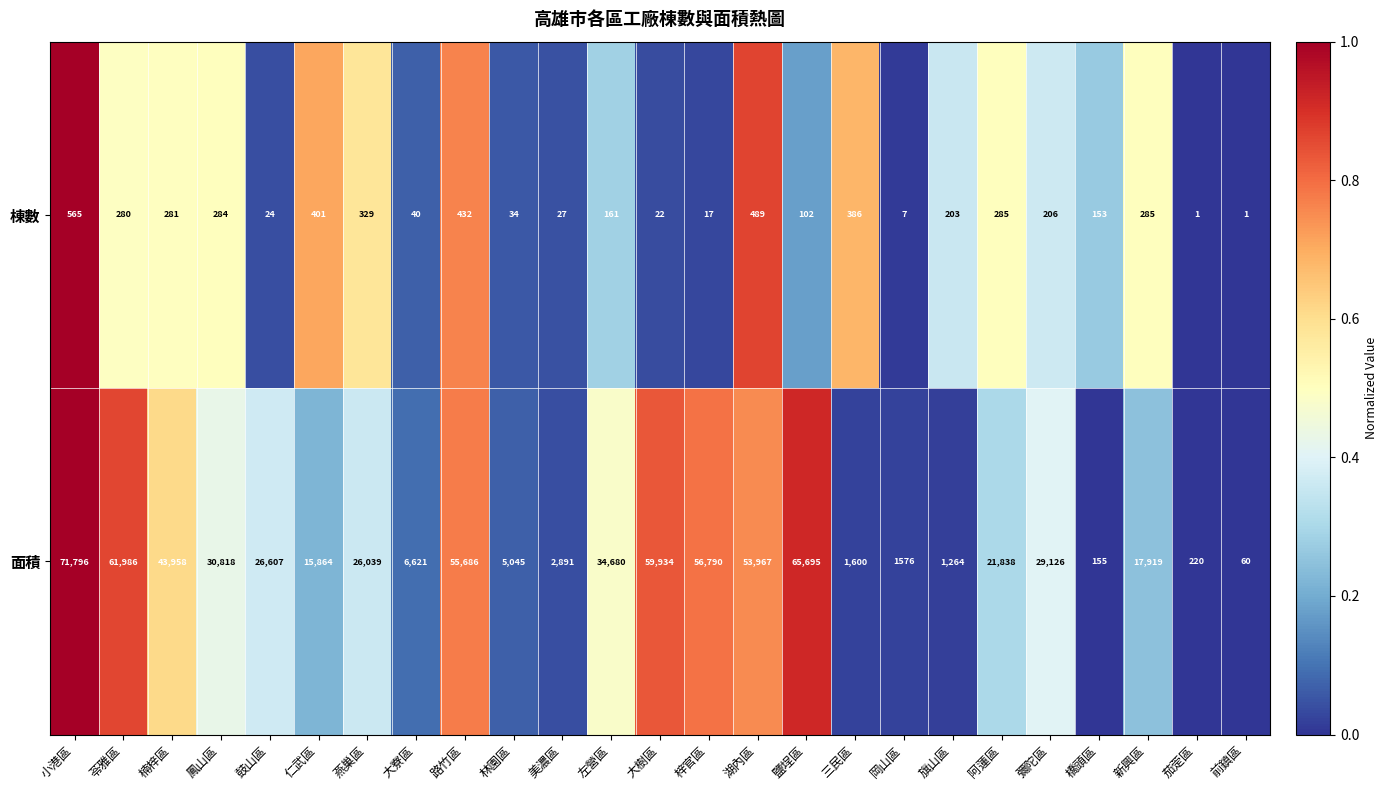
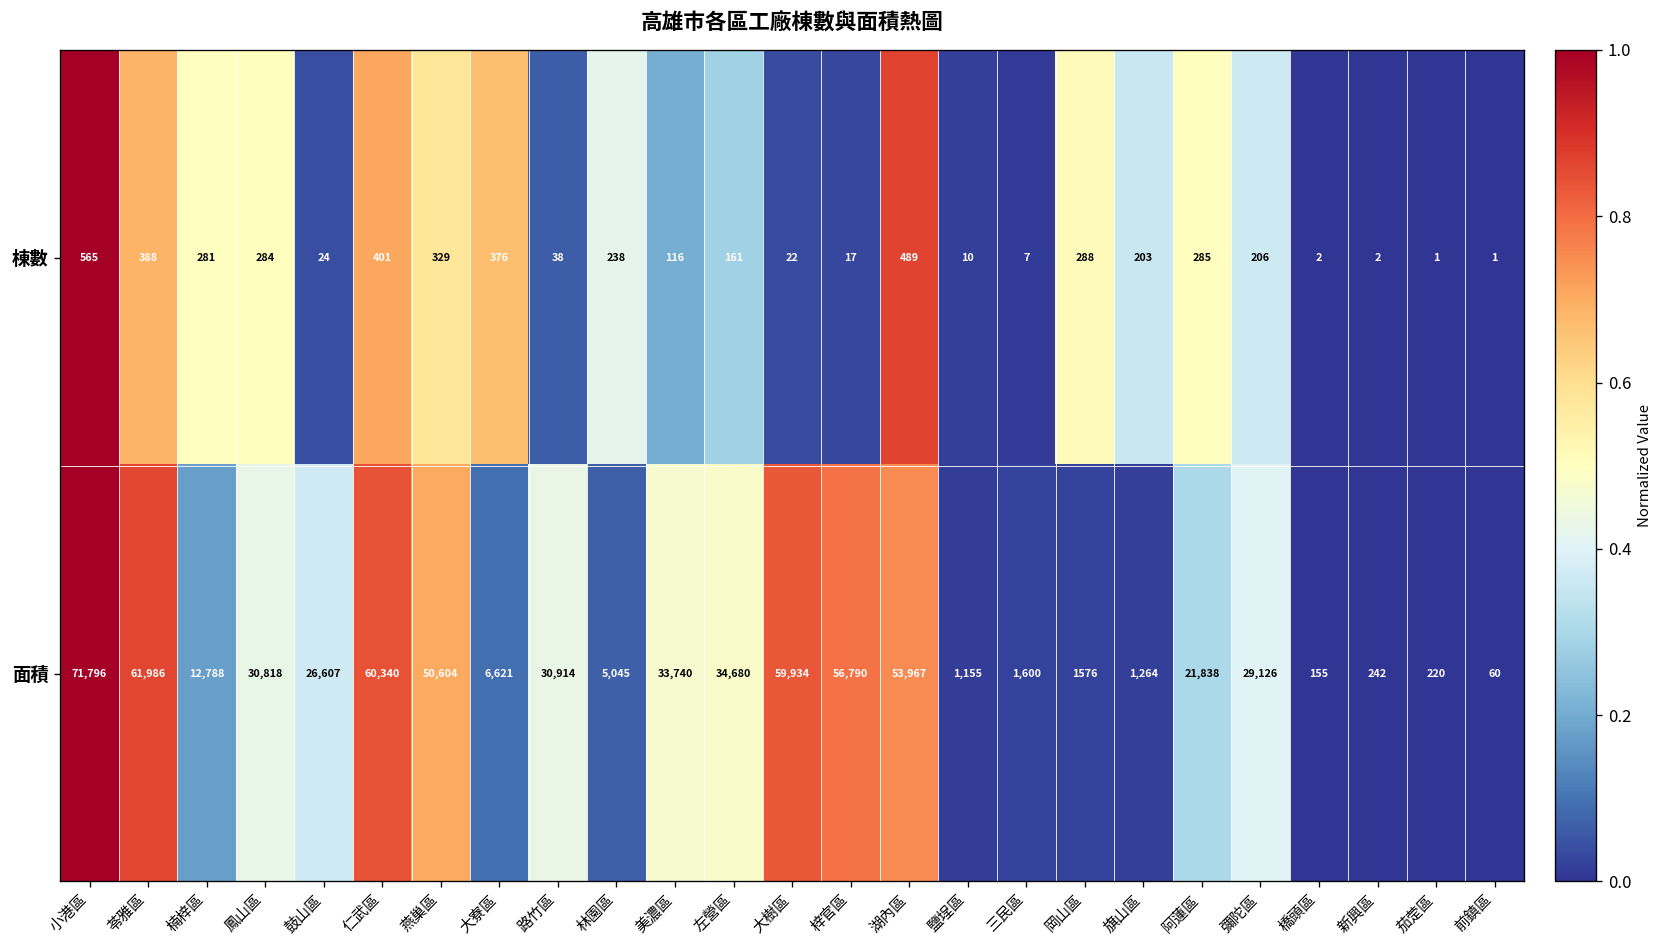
棟數, 苓雅區: 280 -> 388
棟數, 大寮區: 40 -> 376
棟數, 路竹區: 432 -> 38
棟數, 林園區: 34 -> 238
棟數, 美濃區: 27 -> 116
棟數, 鹽埕區: 102 -> 10
棟數, 三民區: 386 -> 7
棟數, 岡山區: 7 -> 288
棟數, 橋頭區: 153 -> 2
棟數, 新興區: 285 -> 2
面積, 楠梓區: 43,958 -> 12,788
面積, 仁武區: 15,864 -> 60,340
面積, 燕巢區: 26,039 -> 50,604
面積, 路竹區: 55,686 -> 30,914
面積, 美濃區: 2,891 -> 33,740
面積, 鹽埕區: 65,695 -> 1,155
面積, 新興區: 17,919 -> 242
